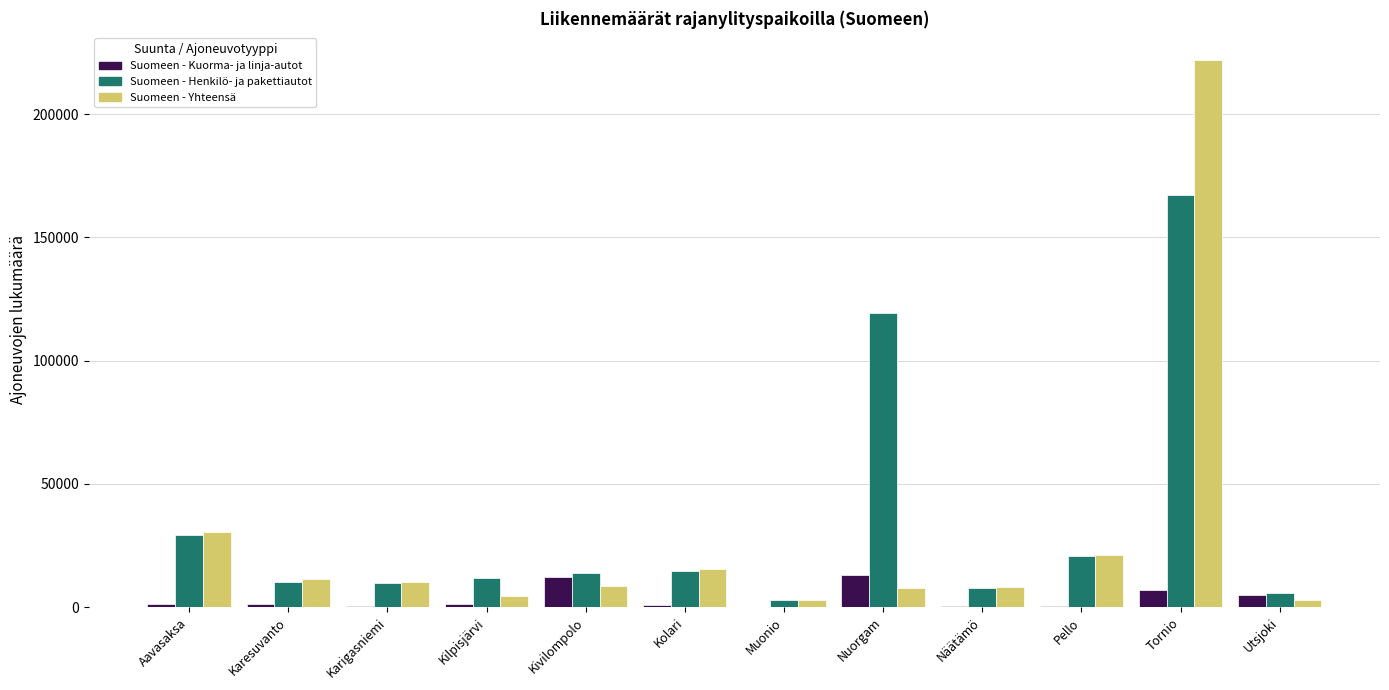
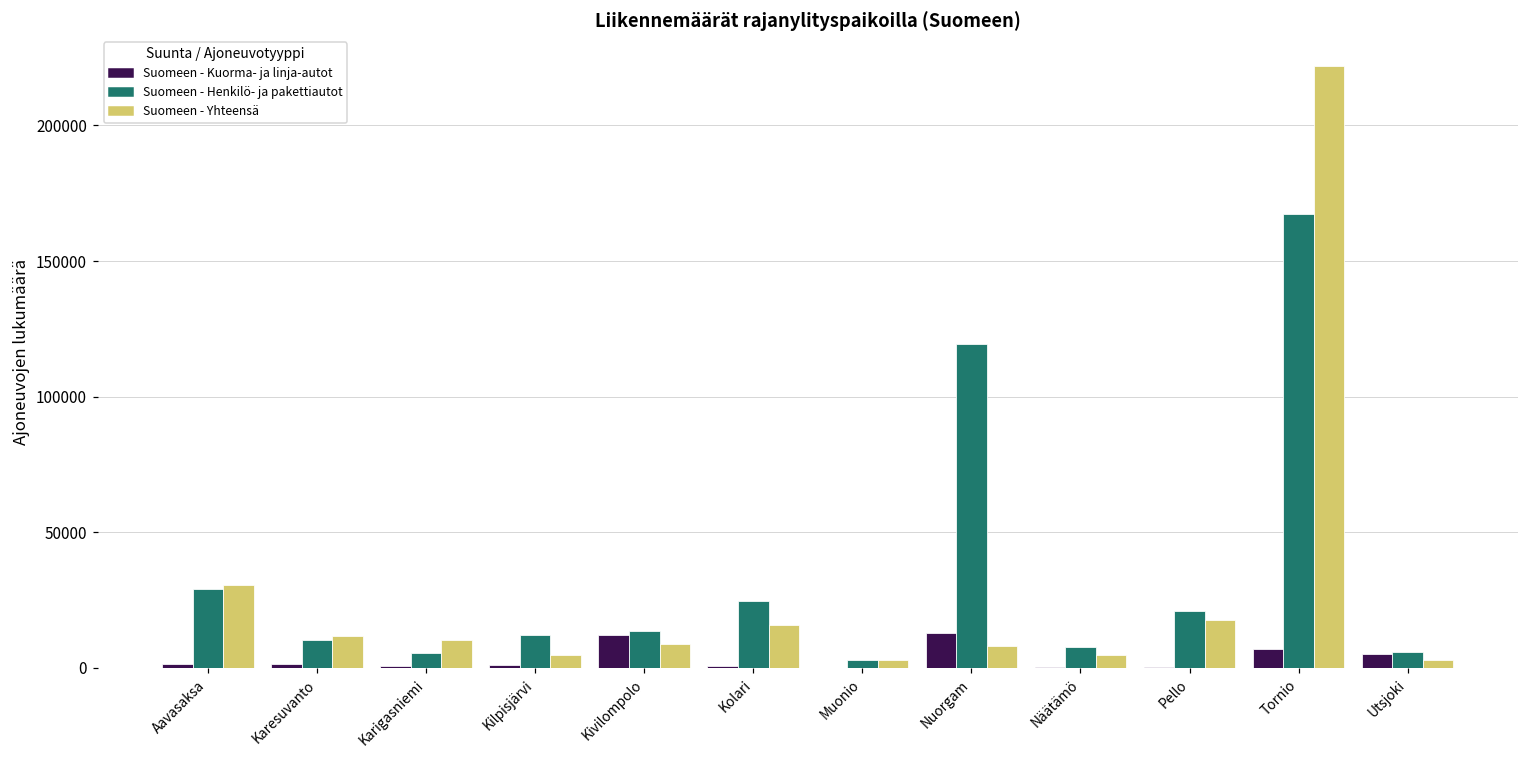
Suomeen - Henkilö- ja pakettiautot, Karigasniemi: 10000 -> 5000
Suomeen - Henkilö- ja pakettiautot, Kolari: 15000 -> 24000
Suomeen - Yhteensä, Näätämö: 8000 -> 5000
Suomeen - Yhteensä, Pello: 21000 -> 18000
